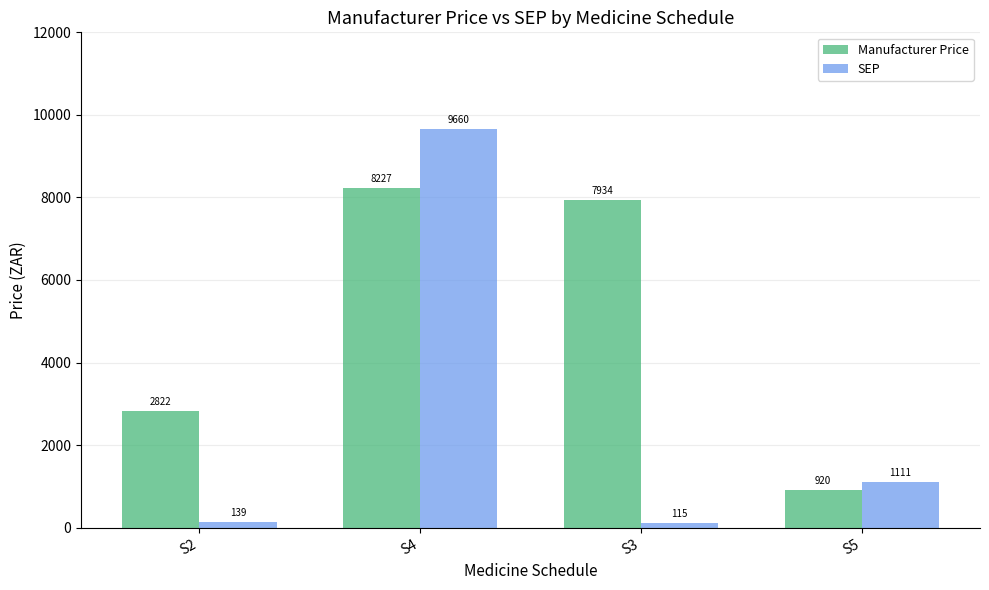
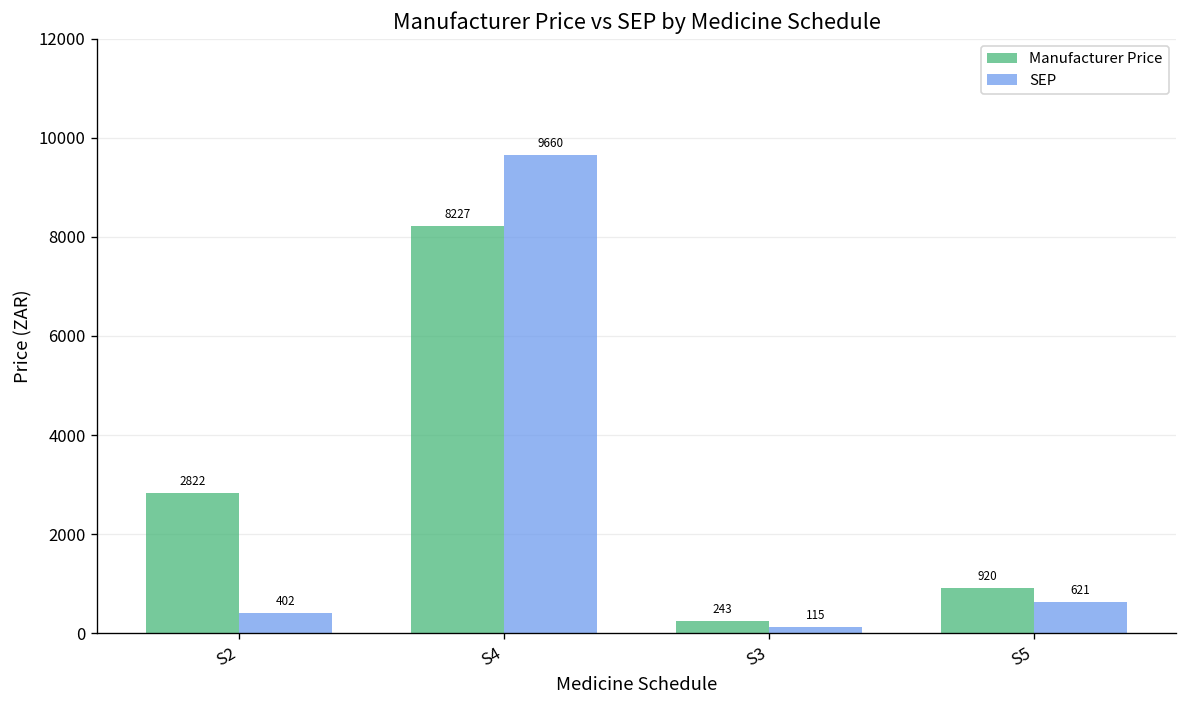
SEP, S2: 139 -> 402
Manufacturer Price, S3: 7934 -> 243
SEP, S5: 1111 -> 621
